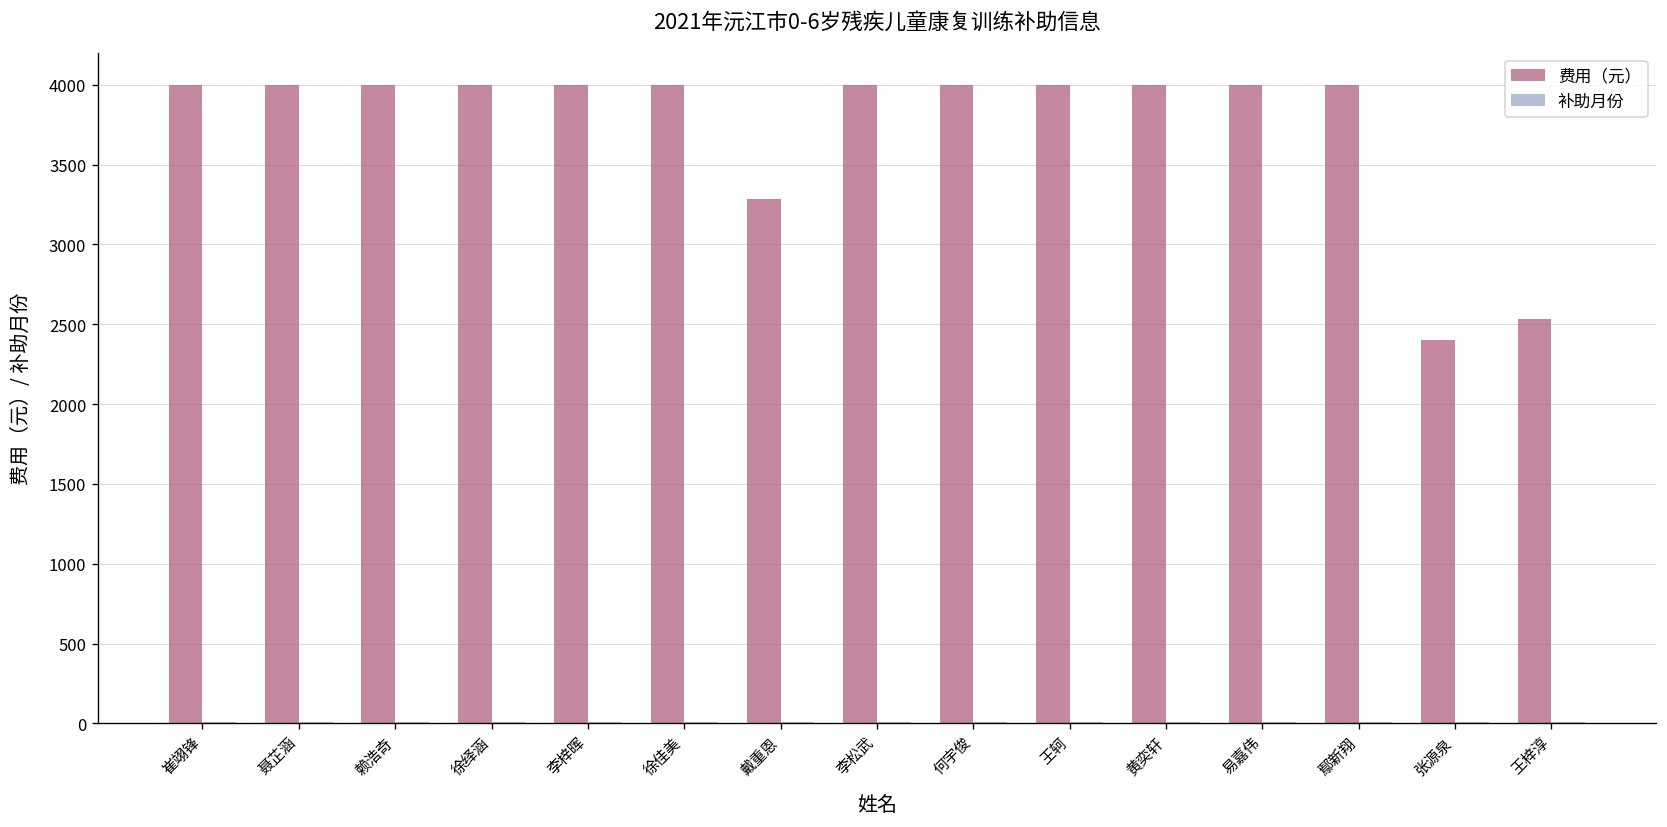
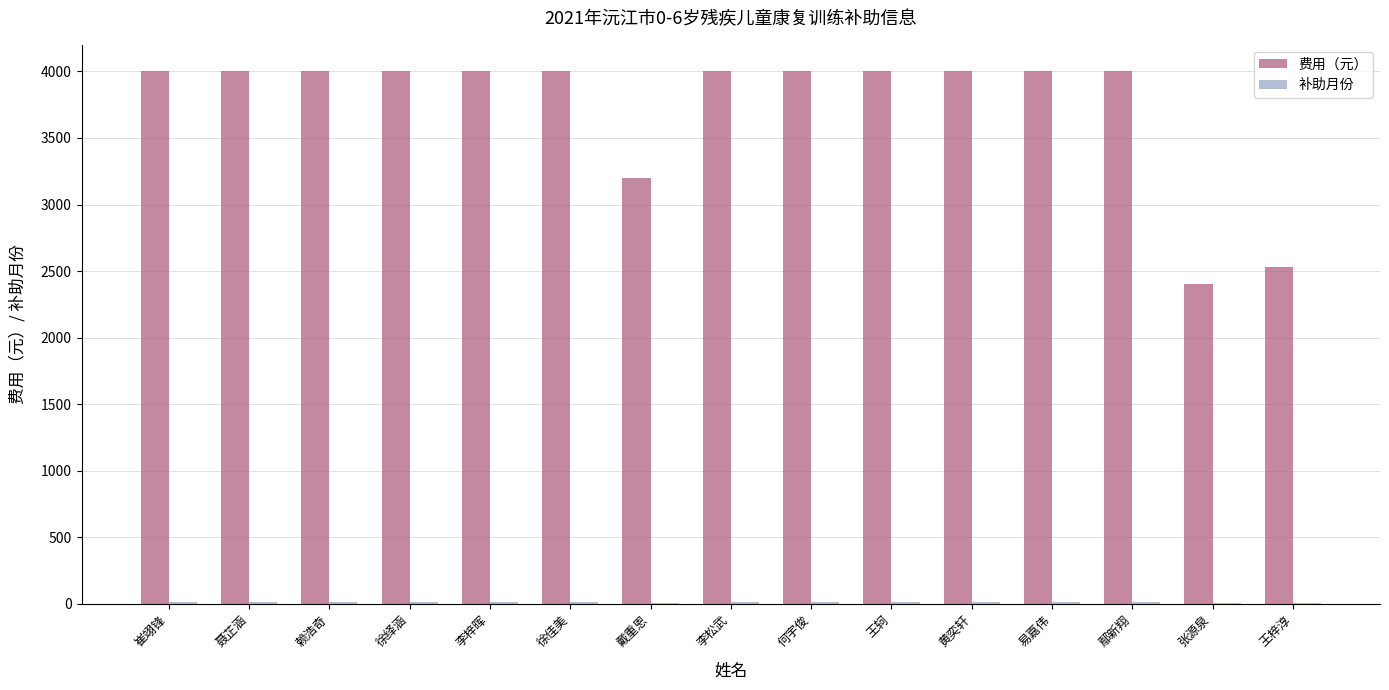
费用（元）, 戴重恩: 3290 -> 3200
